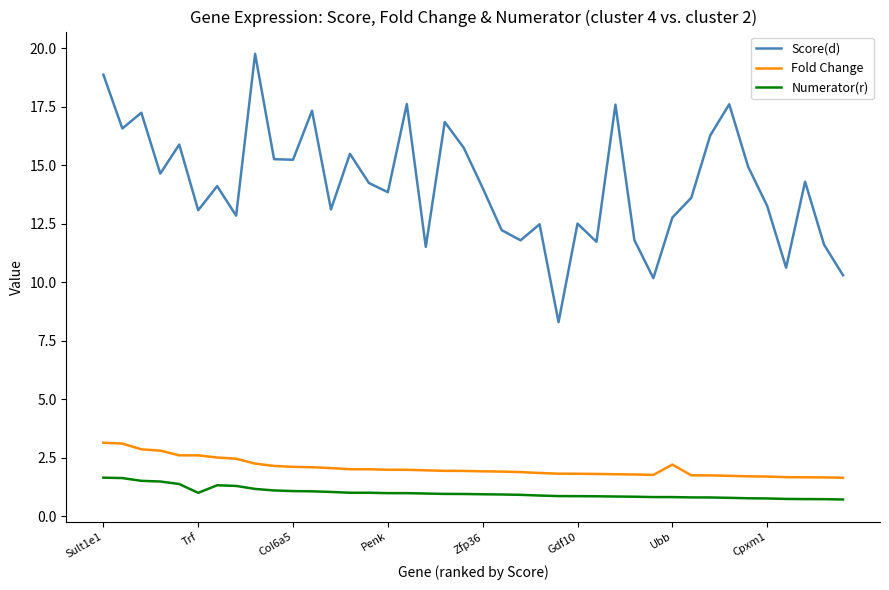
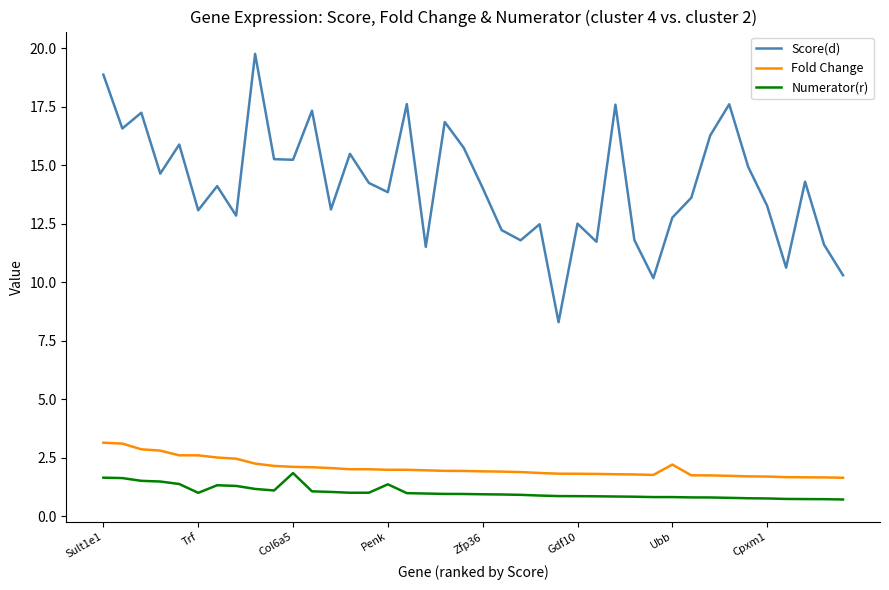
Numerator(r), Col6a5: 1.1 -> 1.9
Numerator(r), Penk: 1.0 -> 1.4
